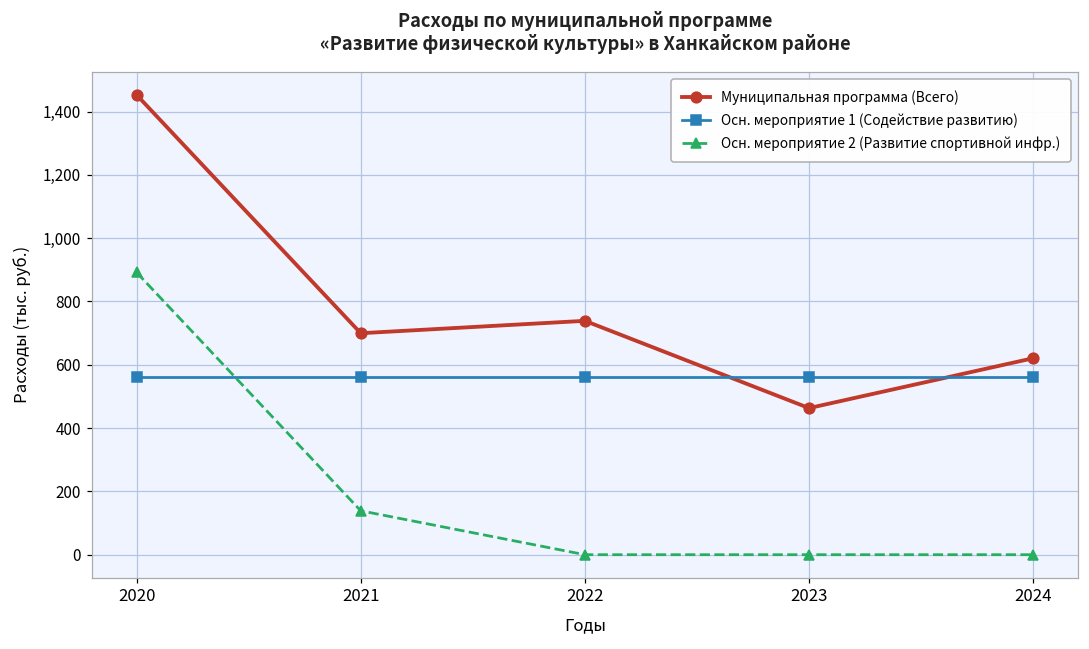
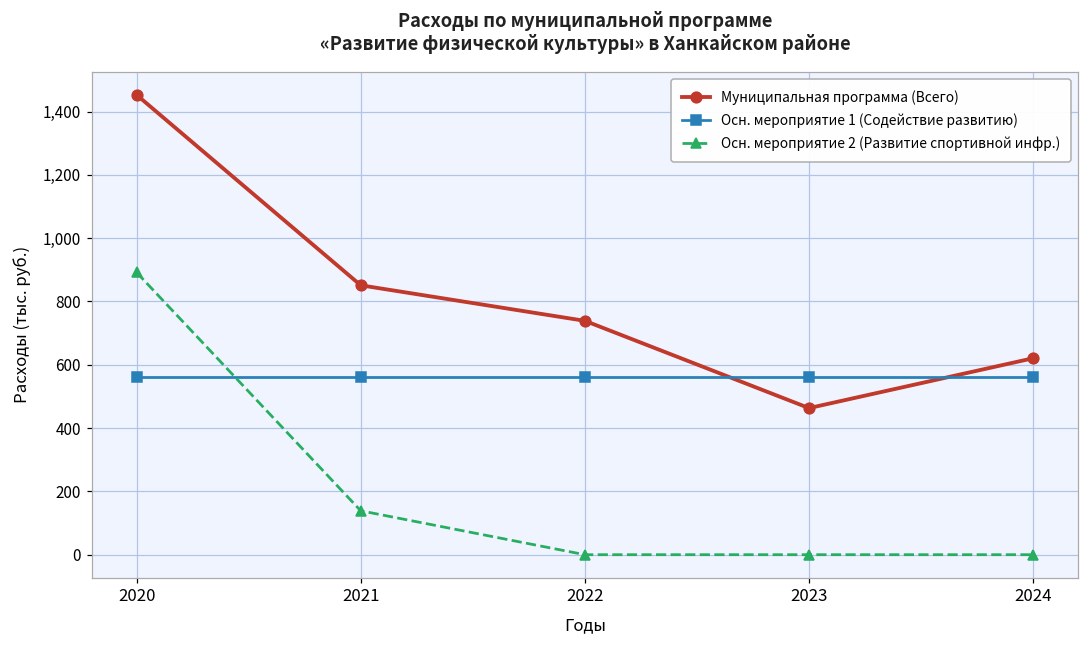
Муниципальная программа (Всего), 2021: 700 -> 850
